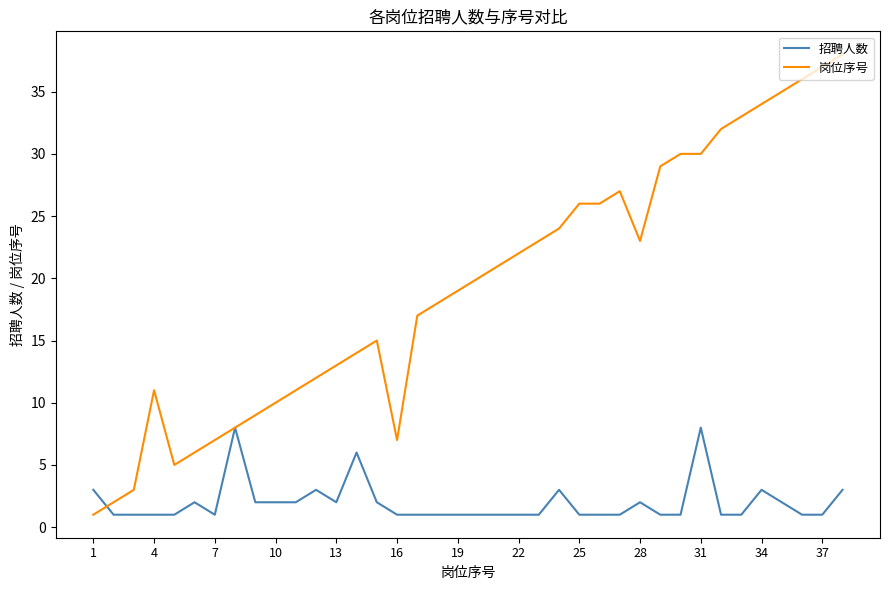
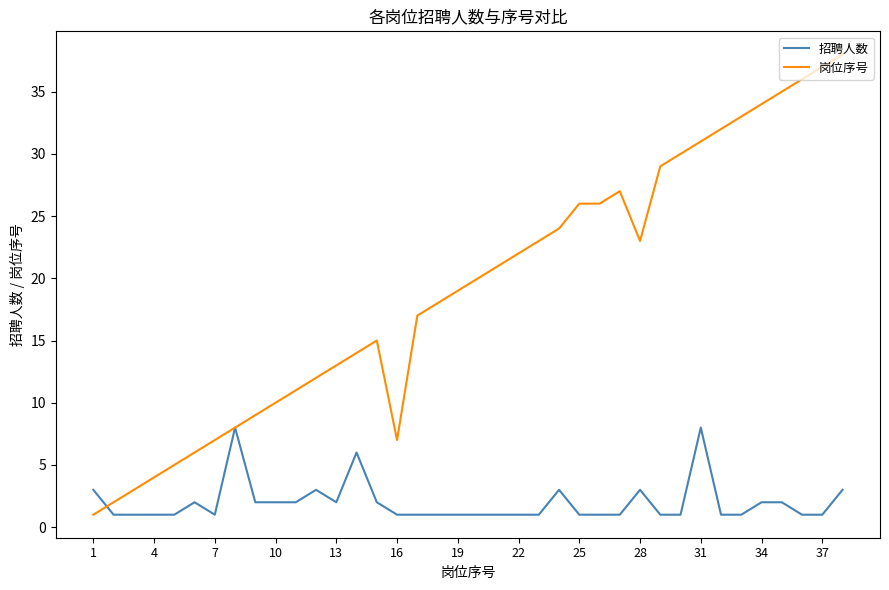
岗位序号, 4: 11 -> 4
招聘人数, 28: 2 -> 3
岗位序号, 31: 30 -> 31
招聘人数, 34: 3 -> 2
